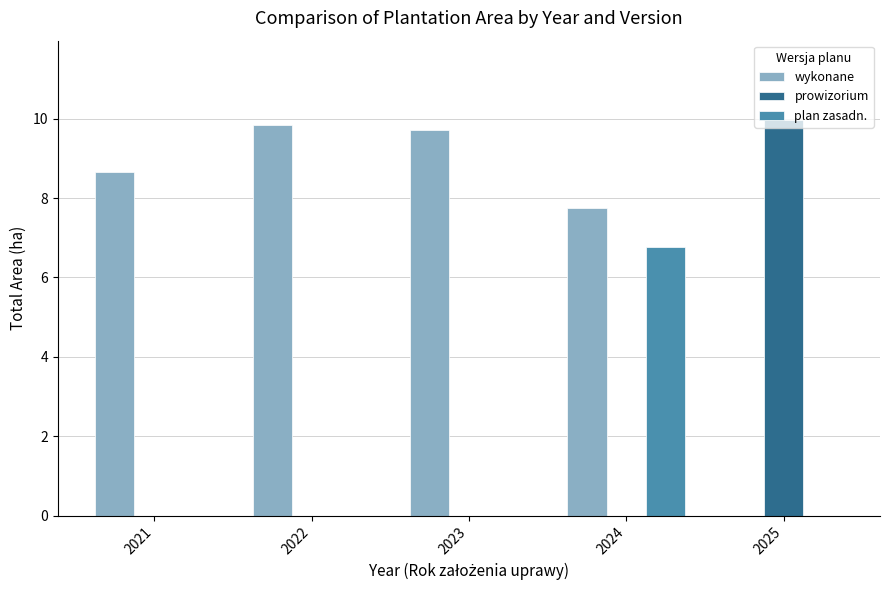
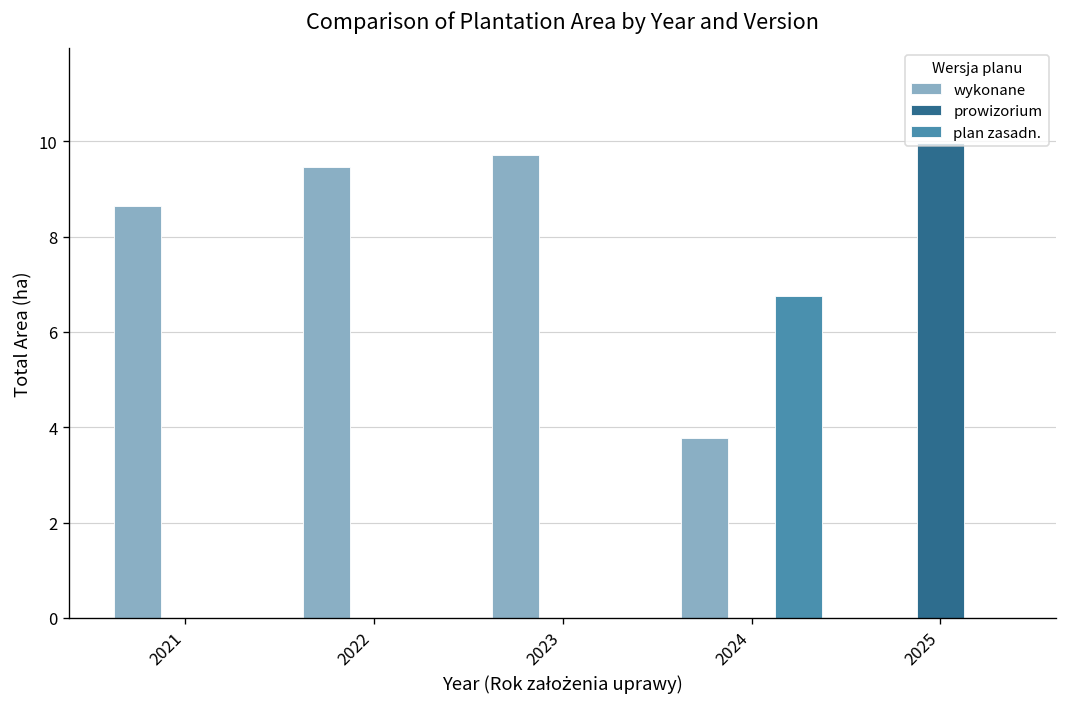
wykonane, 2022: 9.8 -> 9.5
wykonane, 2024: 7.8 -> 3.8
